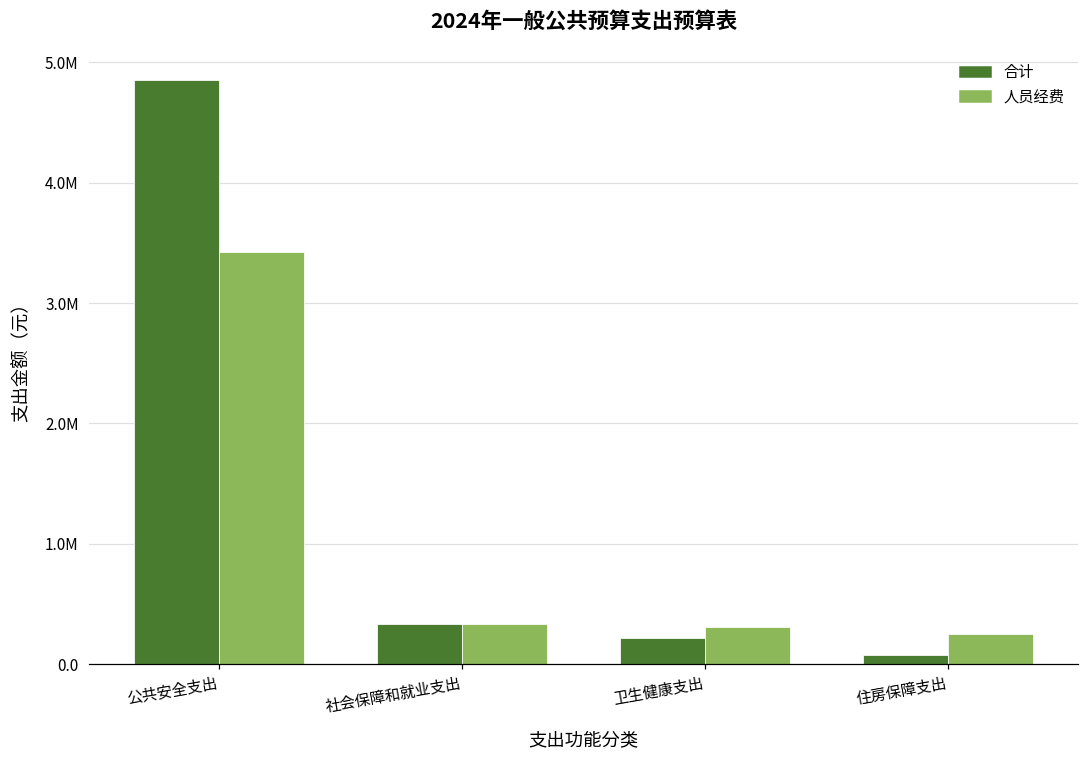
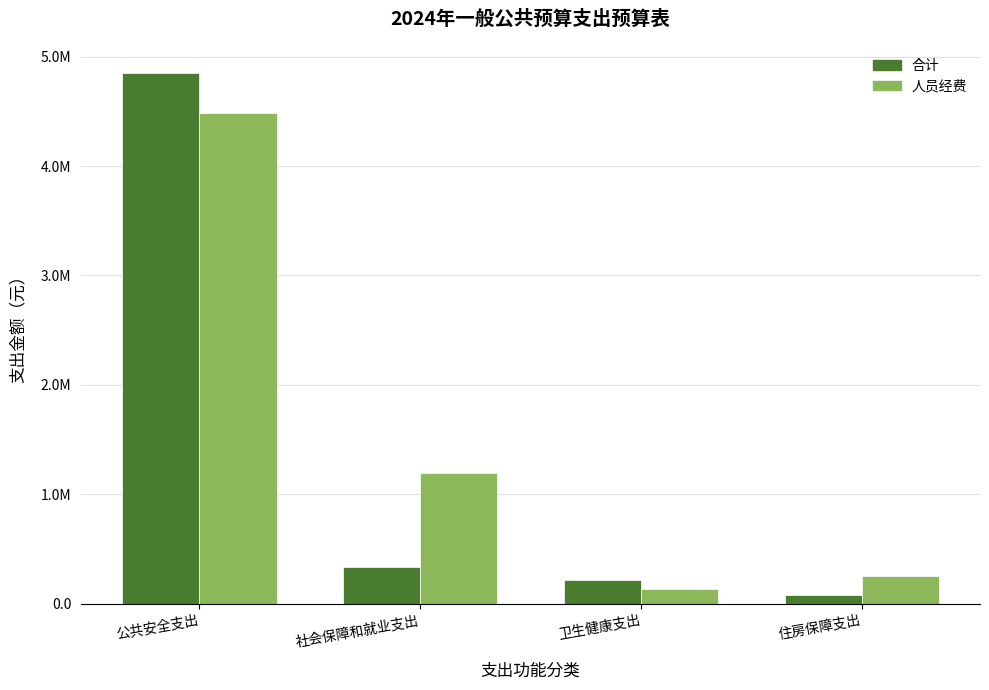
人员经费, 公共安全支出: 3430000 -> 4490000
人员经费, 社会保障和就业支出: 330000 -> 1200000
人员经费, 卫生健康支出: 310000 -> 140000
